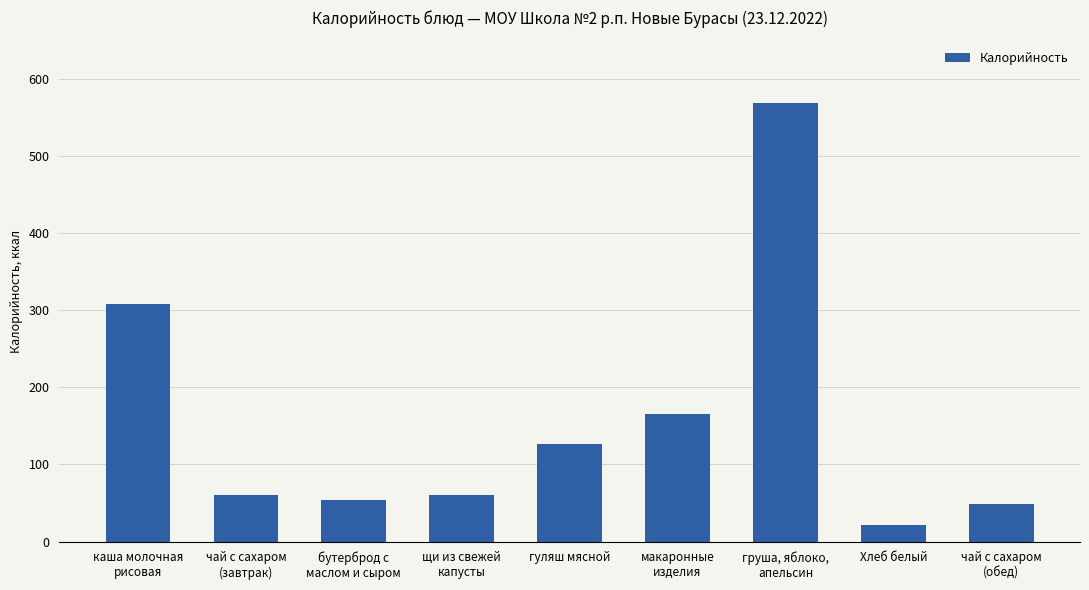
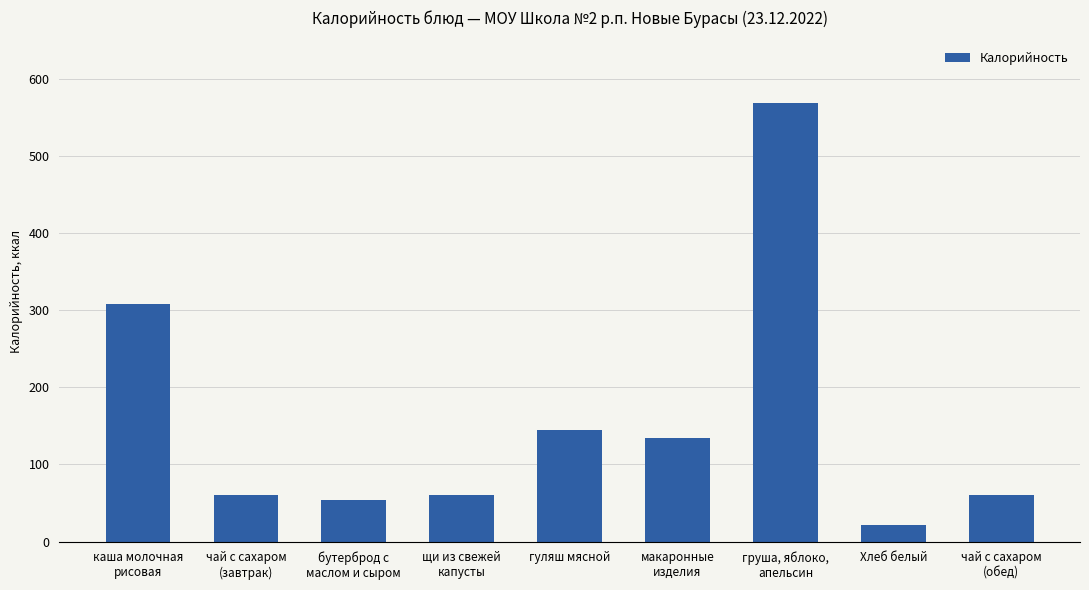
гуляш мясной: 130 -> 150
макаронные изделия: 170 -> 140
чай с сахаром (обед): 50 -> 60
